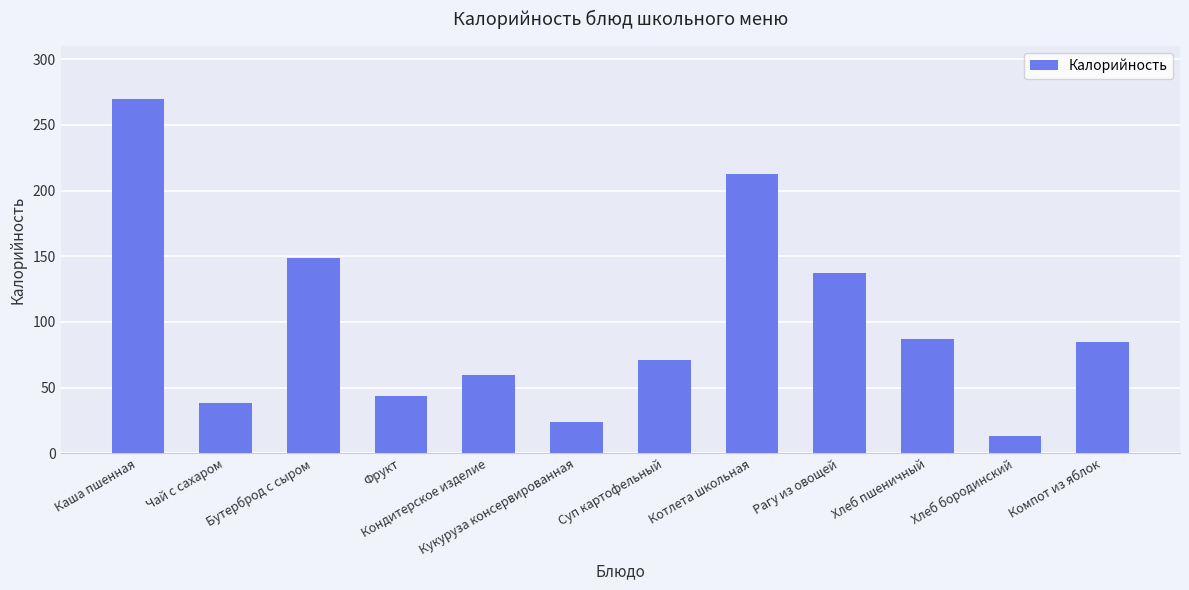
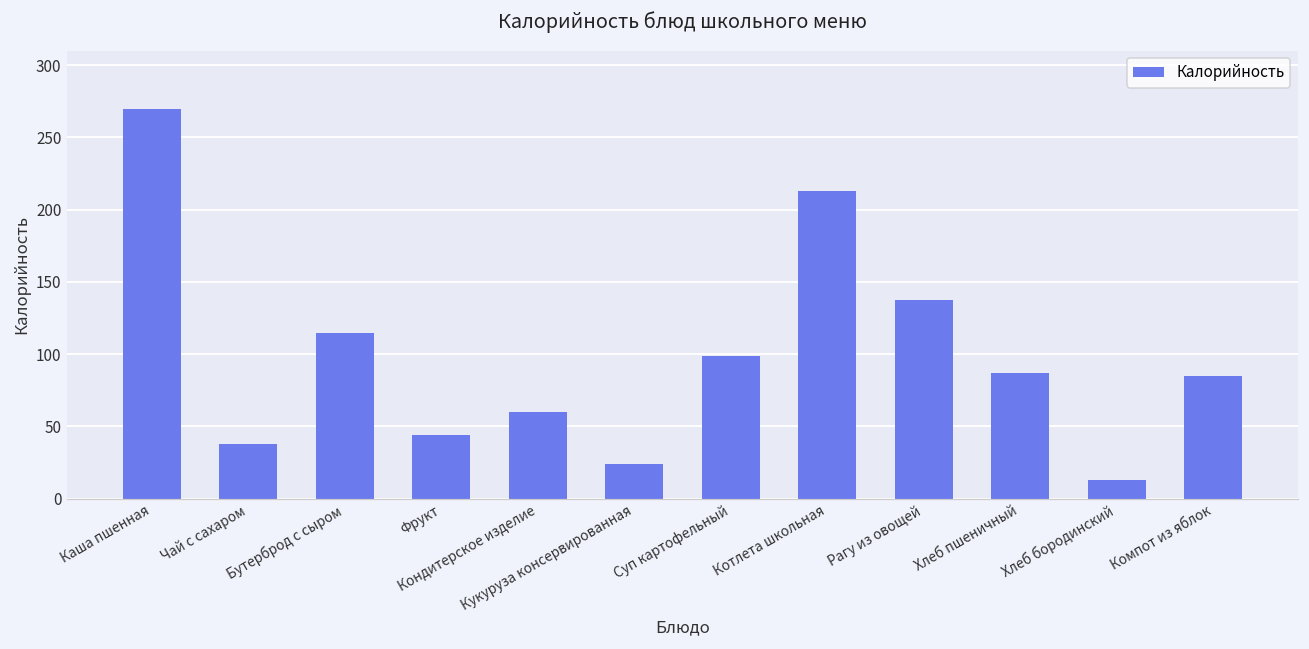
Бутерброд с сыром: 149 -> 115
Суп картофельный: 71 -> 99
